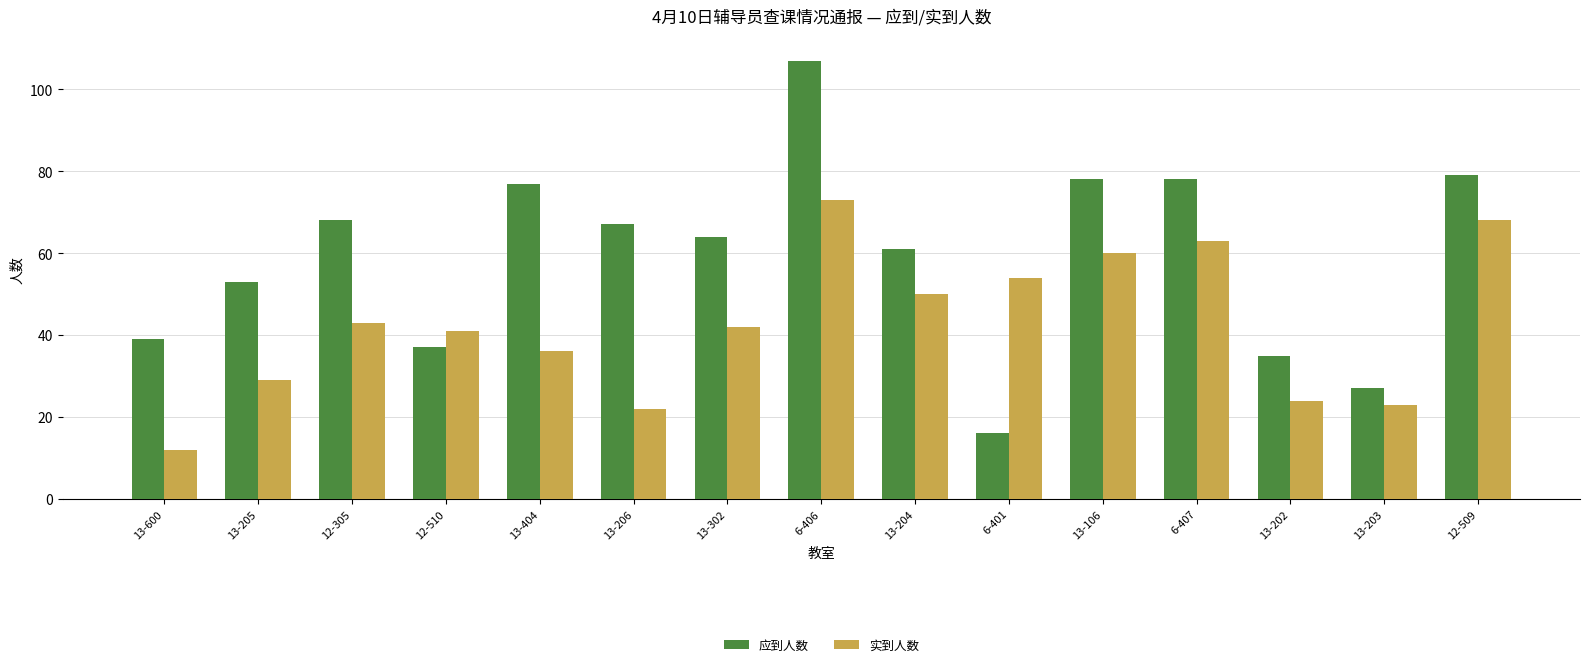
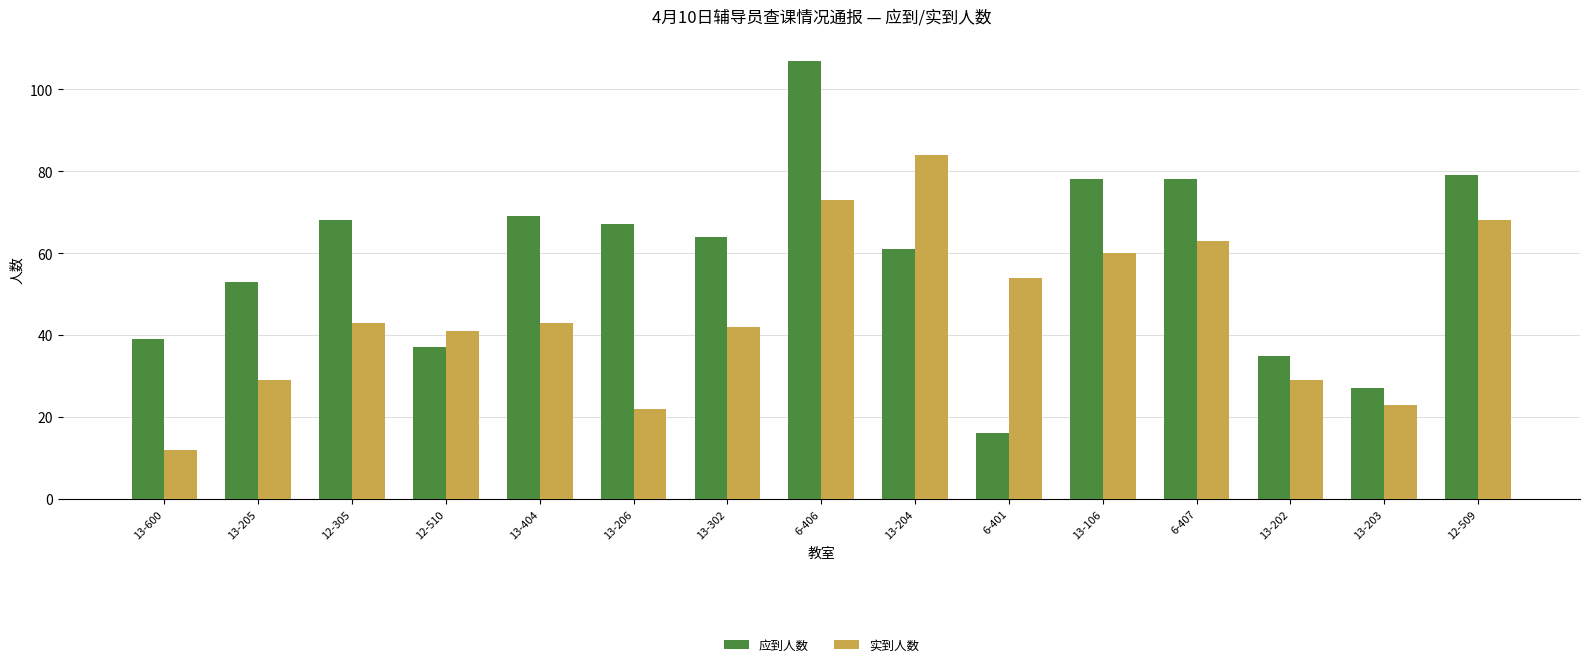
应到人数, 13-404: 77 -> 69
实到人数, 13-404: 36 -> 43
实到人数, 13-204: 50 -> 84
实到人数, 13-202: 24 -> 29
